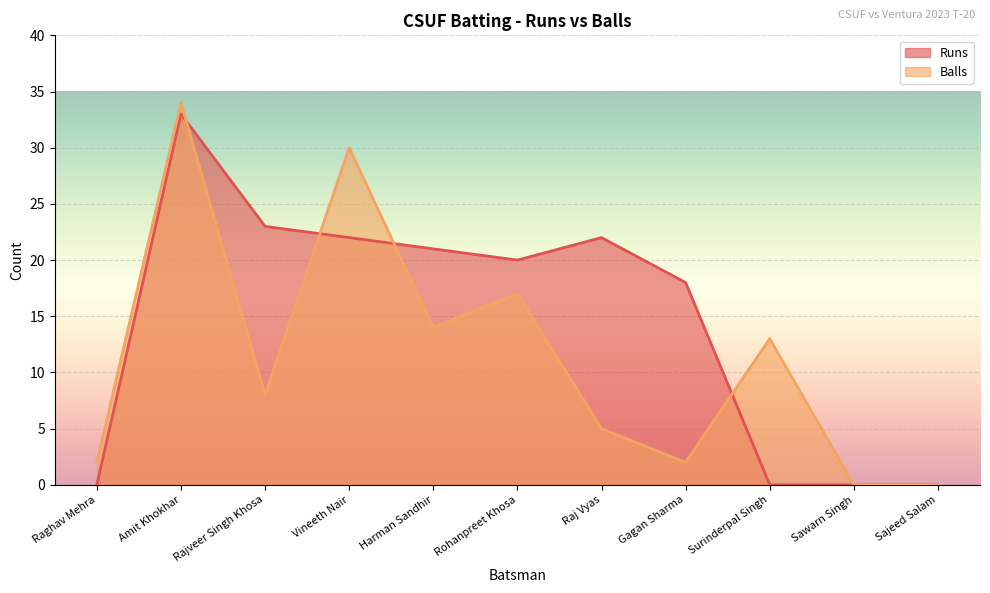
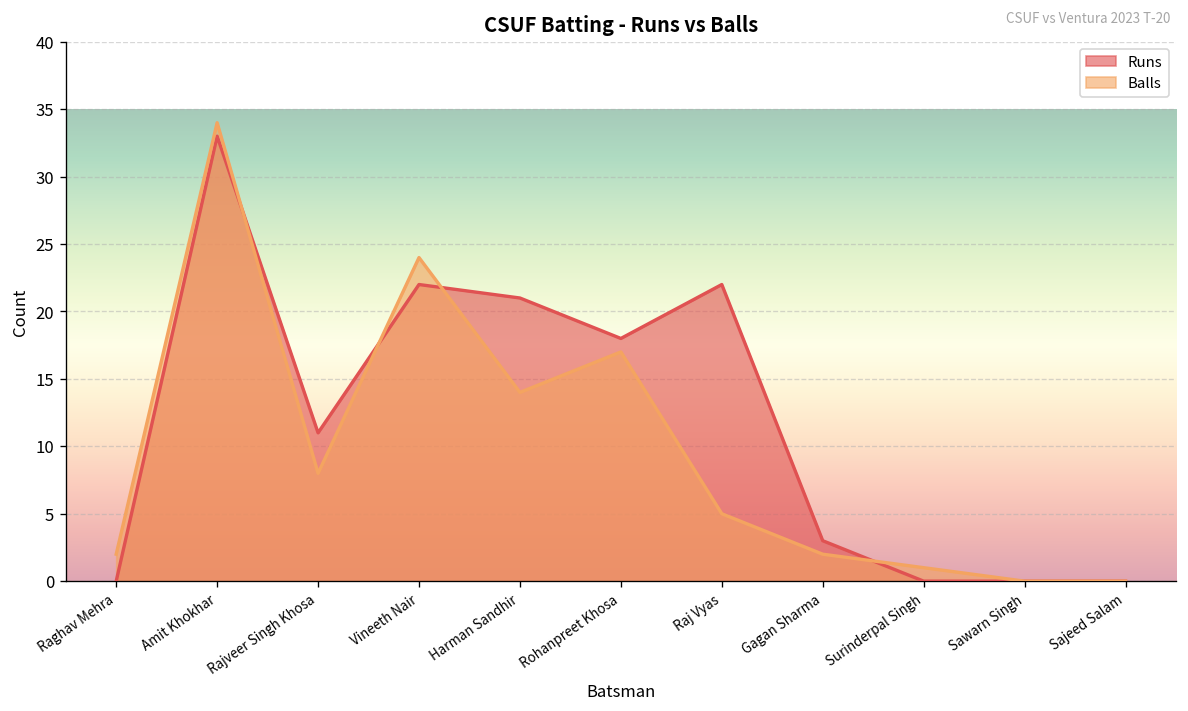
Runs, Rajveer Singh Khosa: 23 -> 11
Balls, Vineeth Nair: 30 -> 24
Runs, Rohanpreet Khosa: 20 -> 18
Runs, Gagan Sharma: 18 -> 3
Balls, Surinderpal Singh: 13 -> 1
